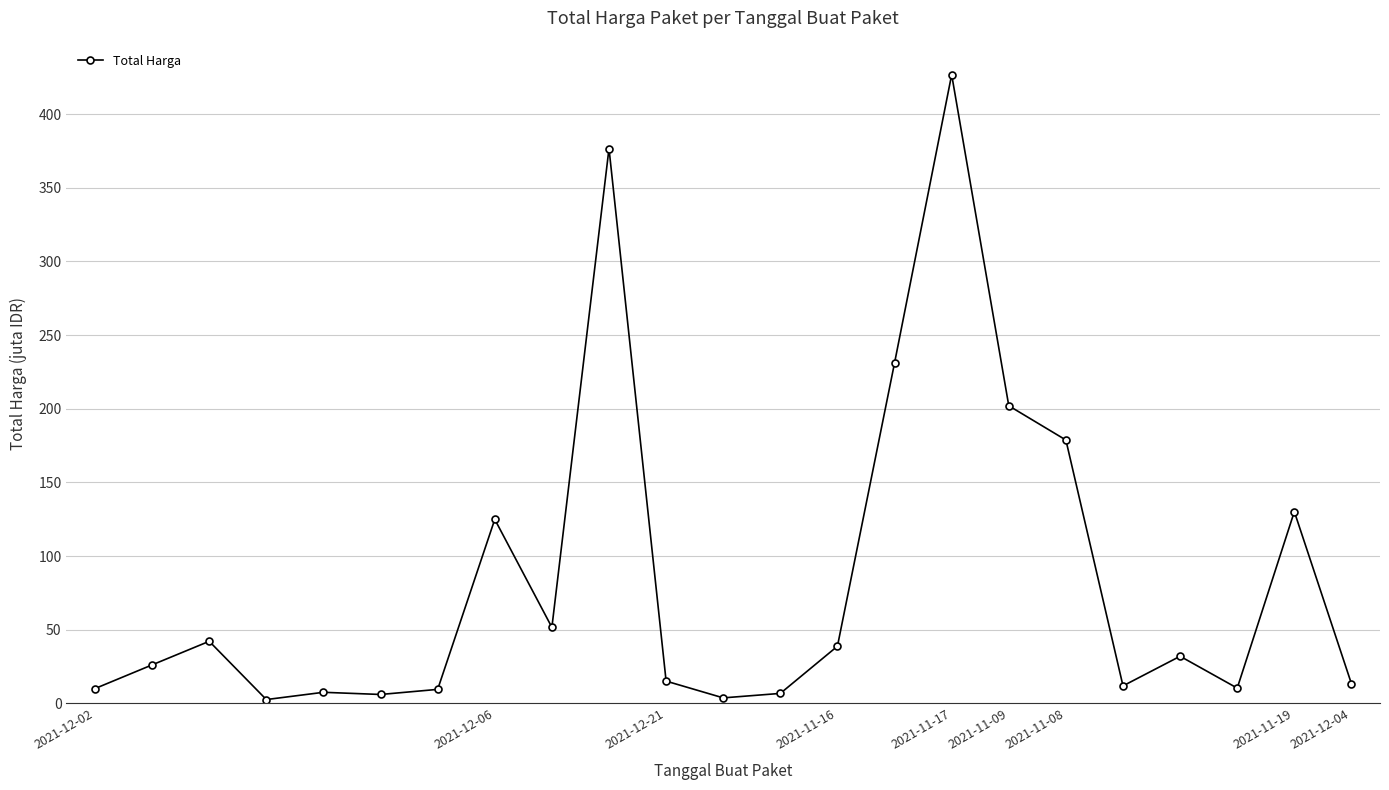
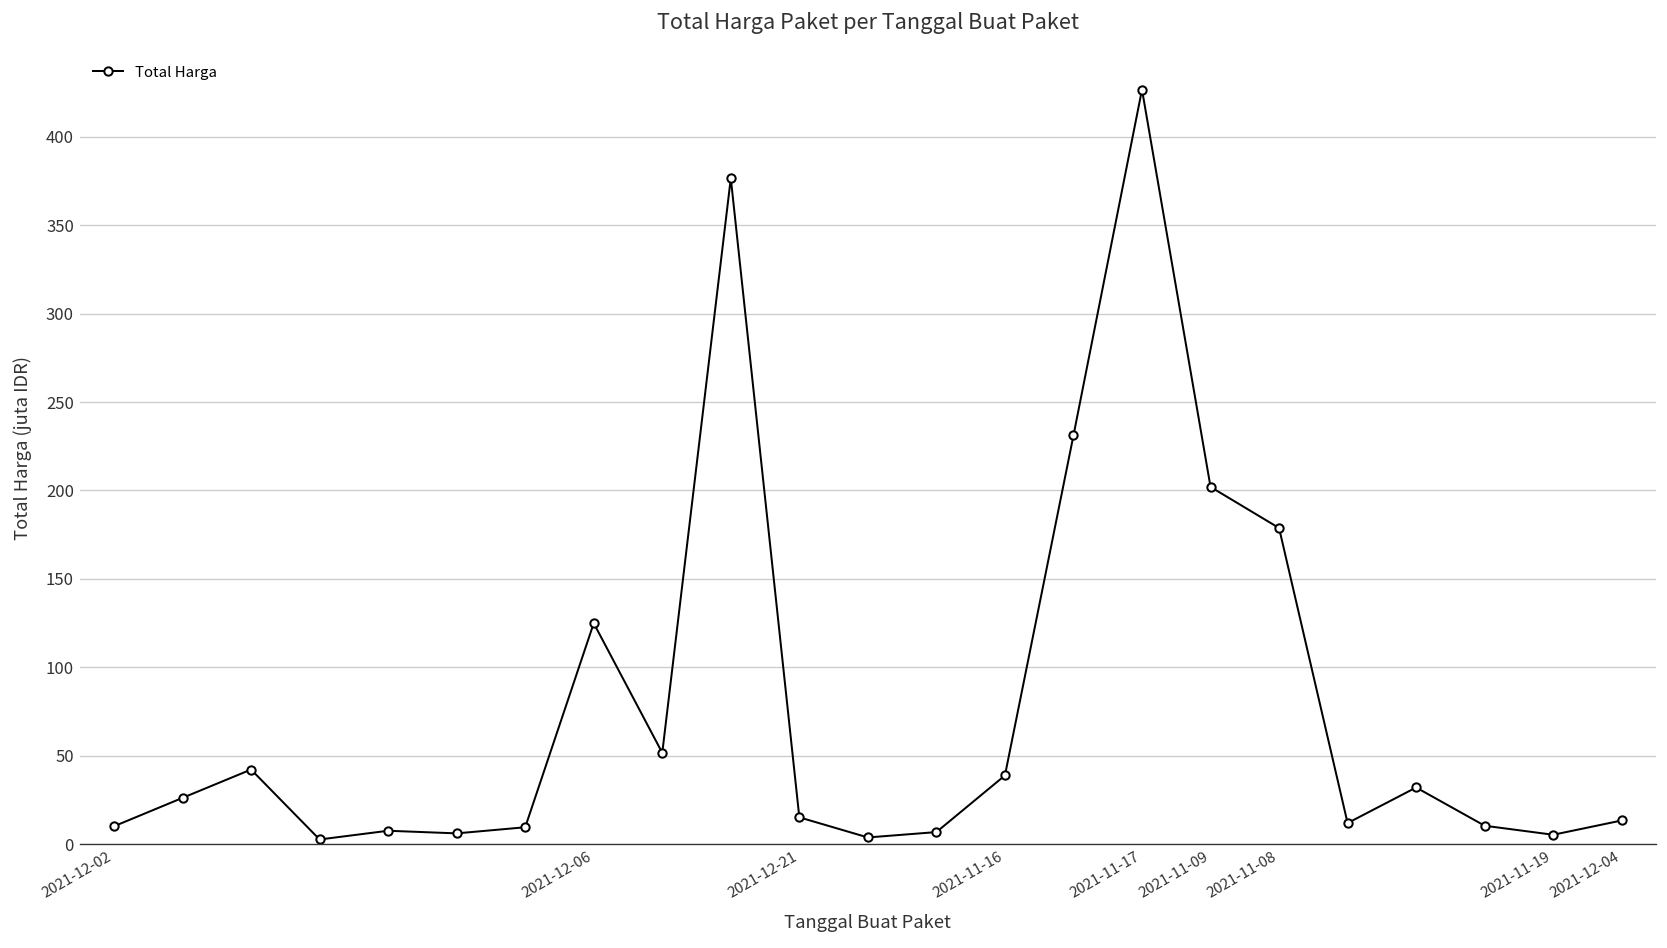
2021-11-19: 130 -> 5
